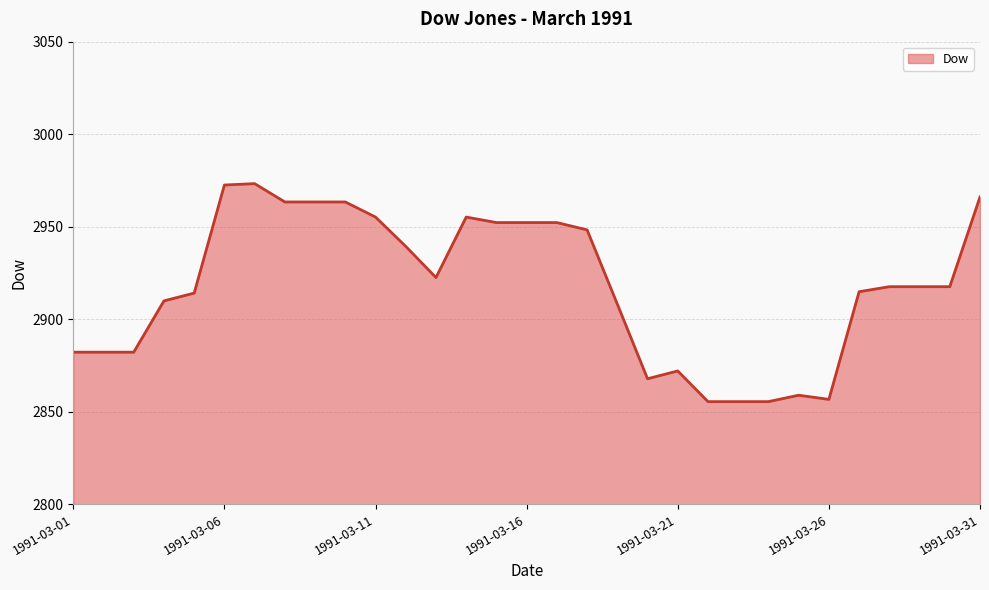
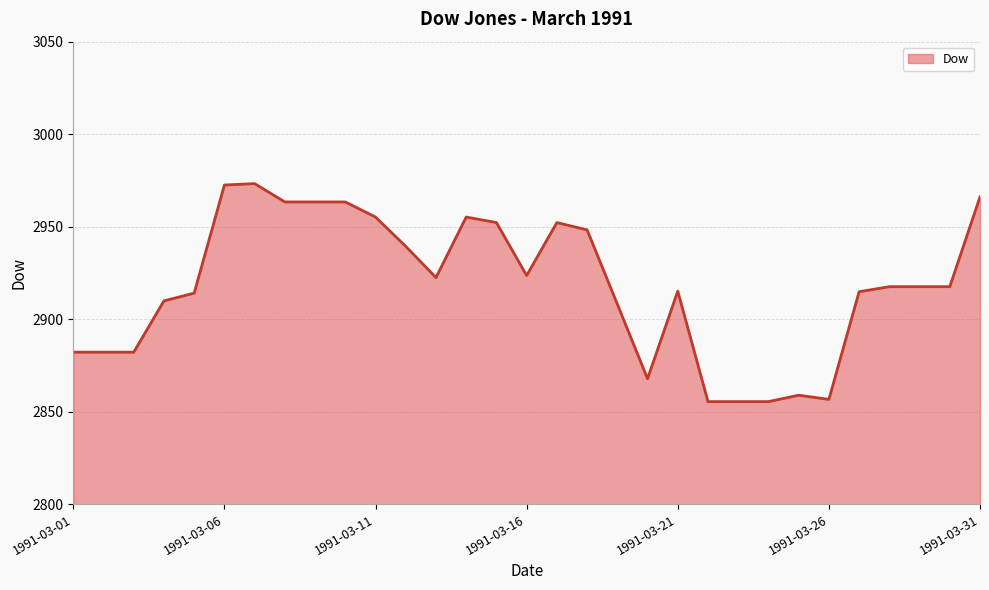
1991-03-16: 2952 -> 2924
1991-03-21: 2872 -> 2915
